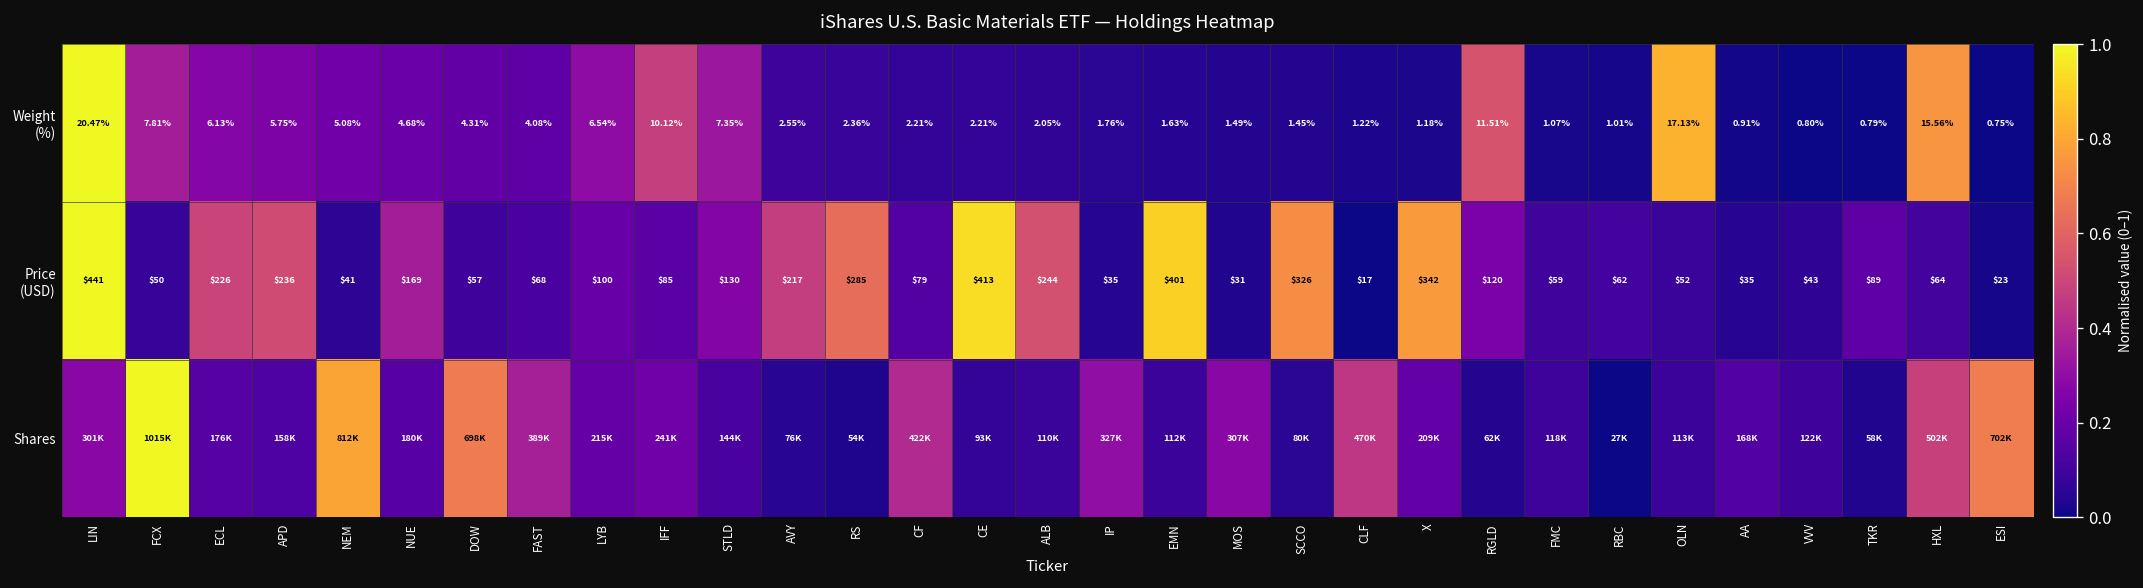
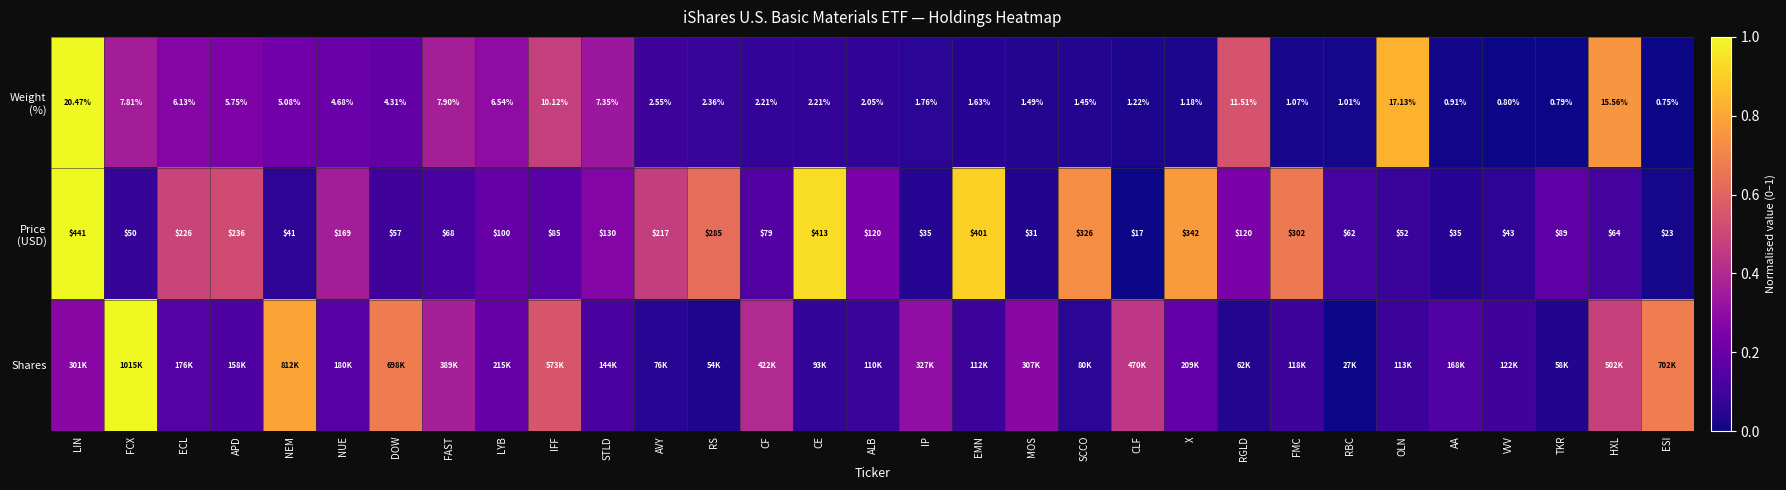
Weight (%), FAST: 4.08% -> 7.90%
Price (USD), ALB: $244 -> $120
Price (USD), FMC: $59 -> $302
Shares, IFF: 241K -> 573K
